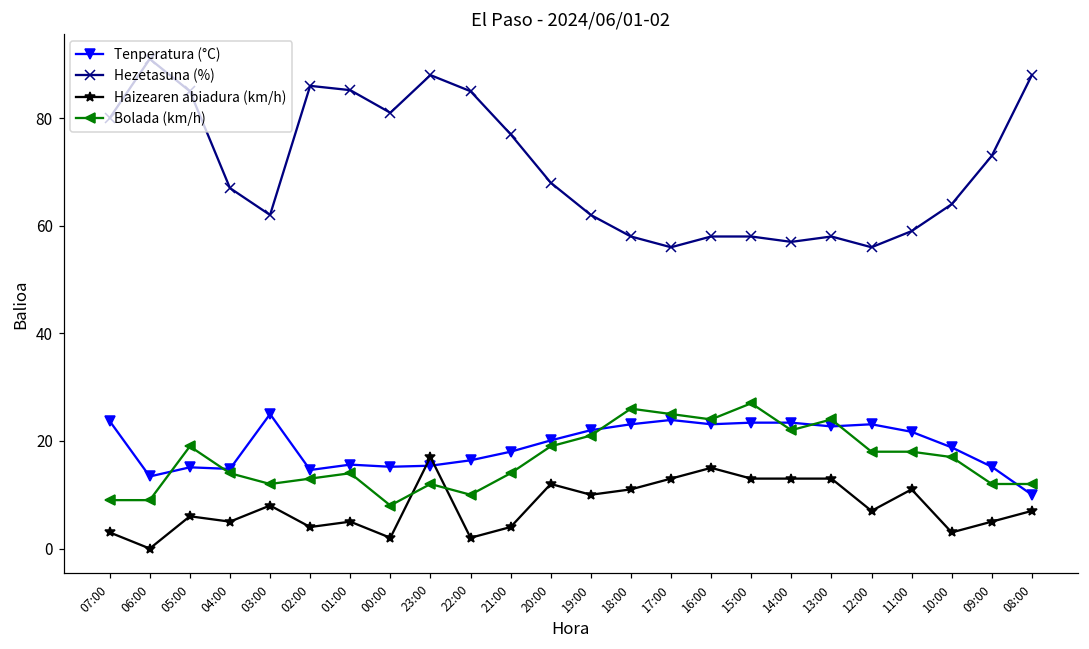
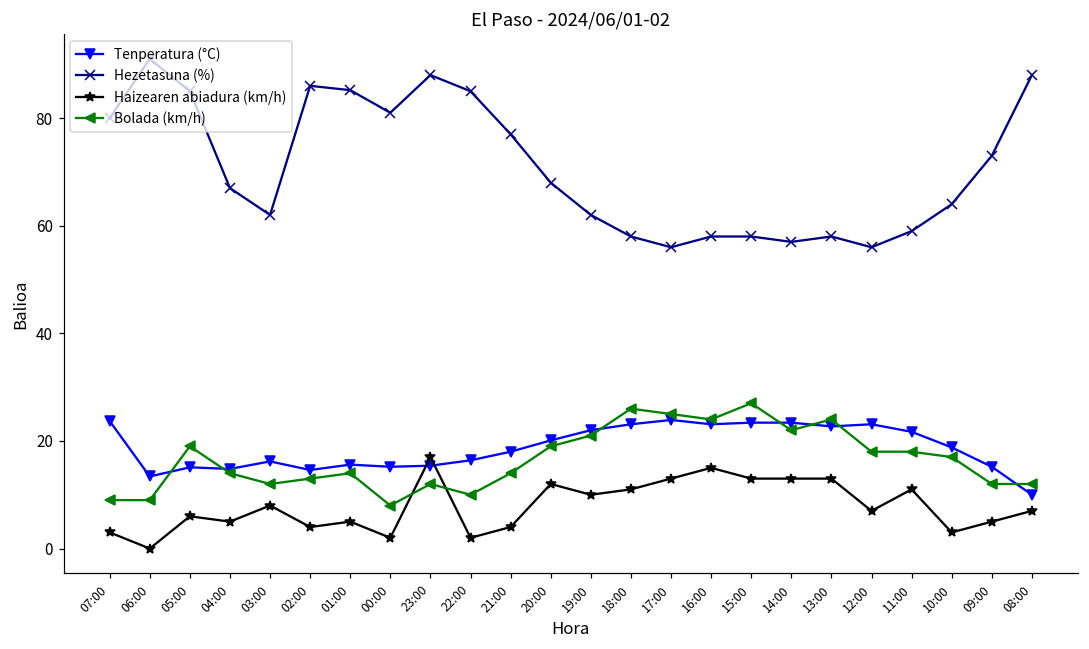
Tenperatura (°C), 03:00: 25 -> 16
